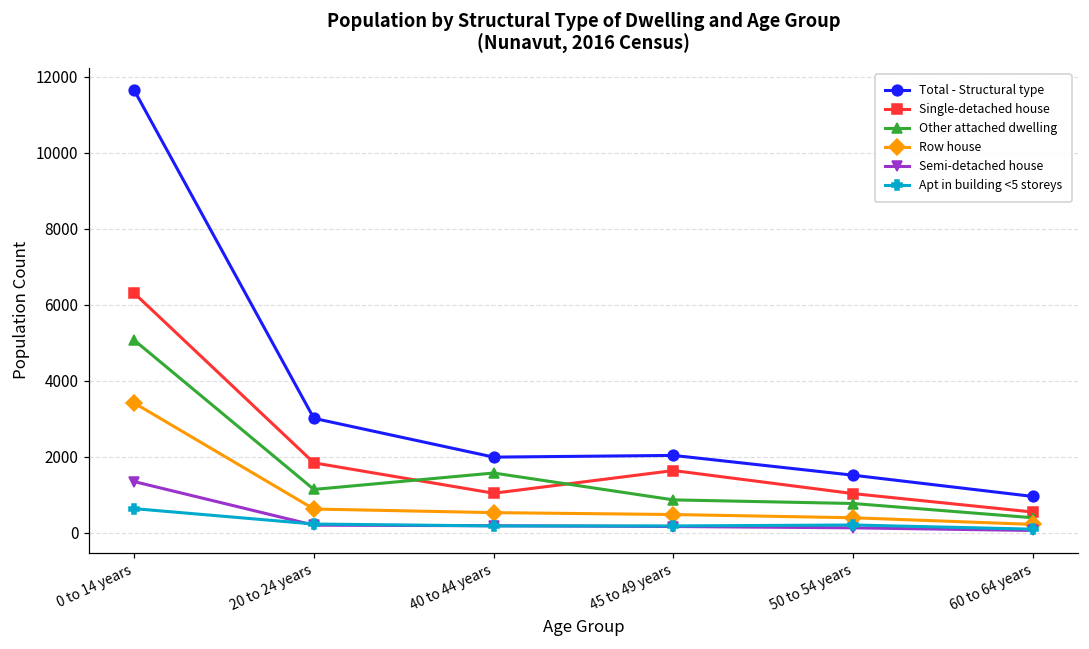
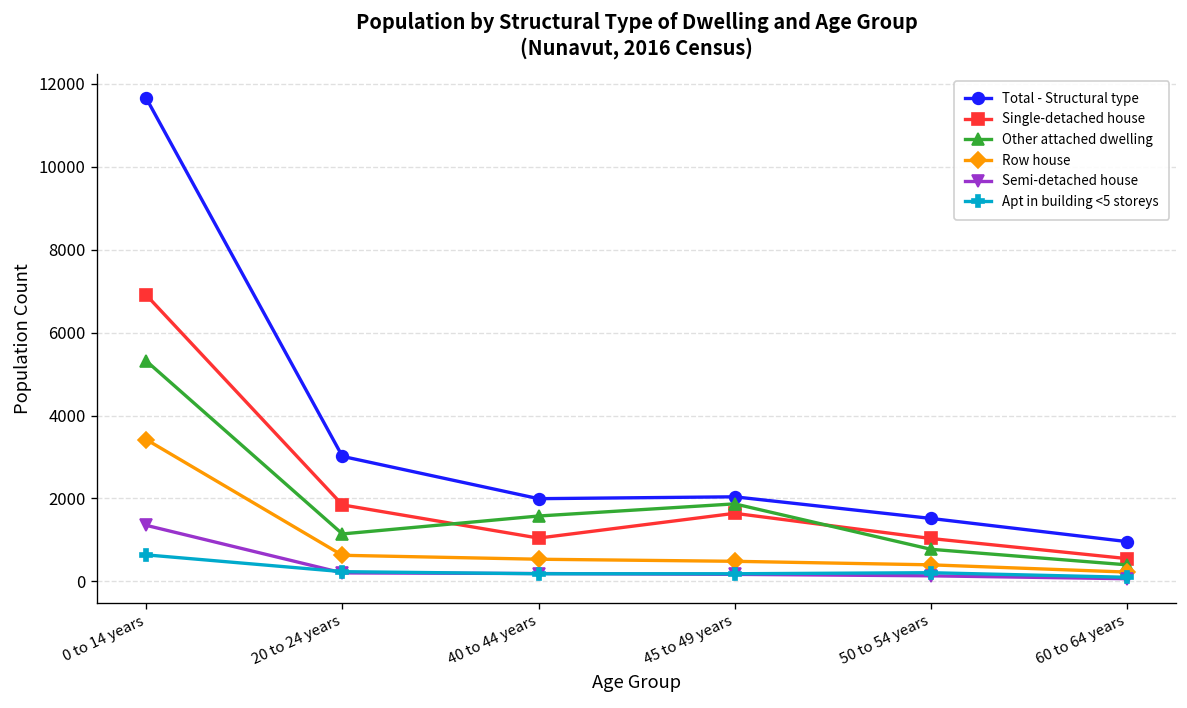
Single-detached house, 0 to 14 years: 6300 -> 6900
Other attached dwelling, 0 to 14 years: 5100 -> 5300
Other attached dwelling, 45 to 49 years: 900 -> 1900
